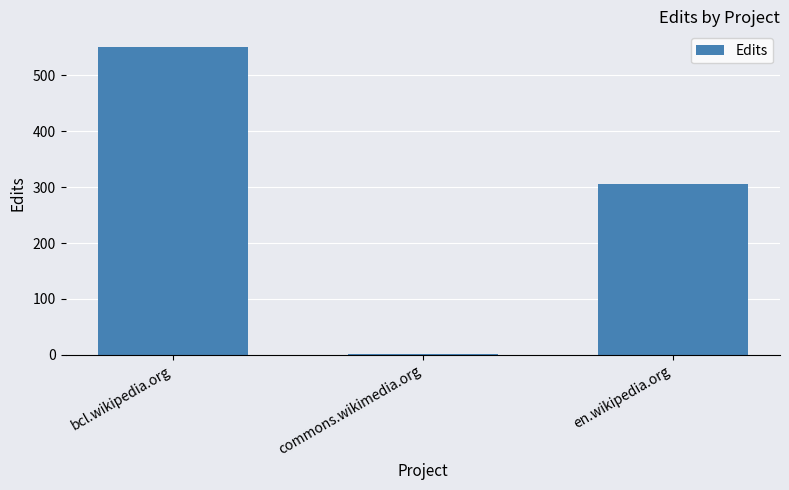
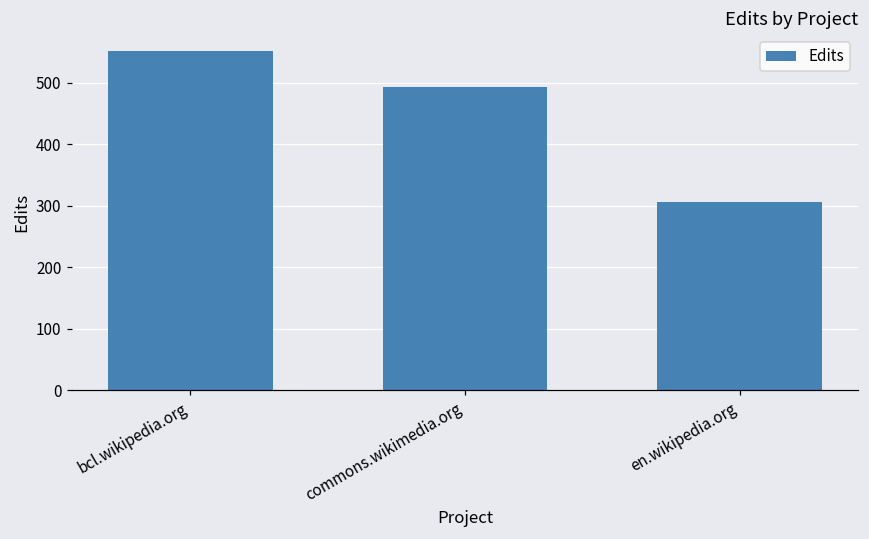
commons.wikimedia.org: 0 -> 490
